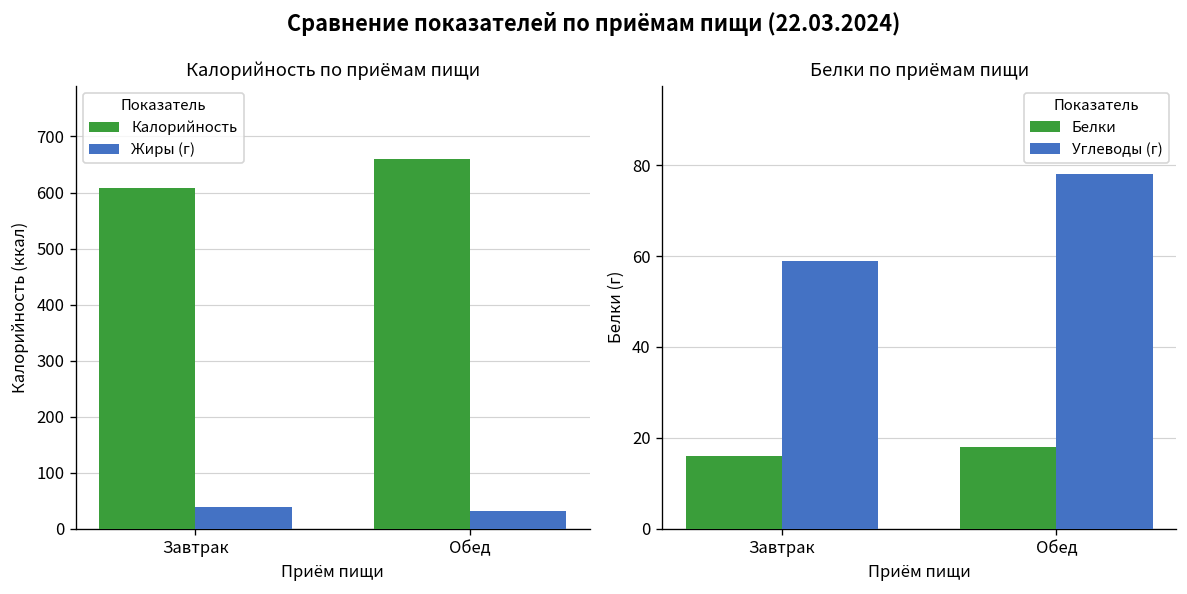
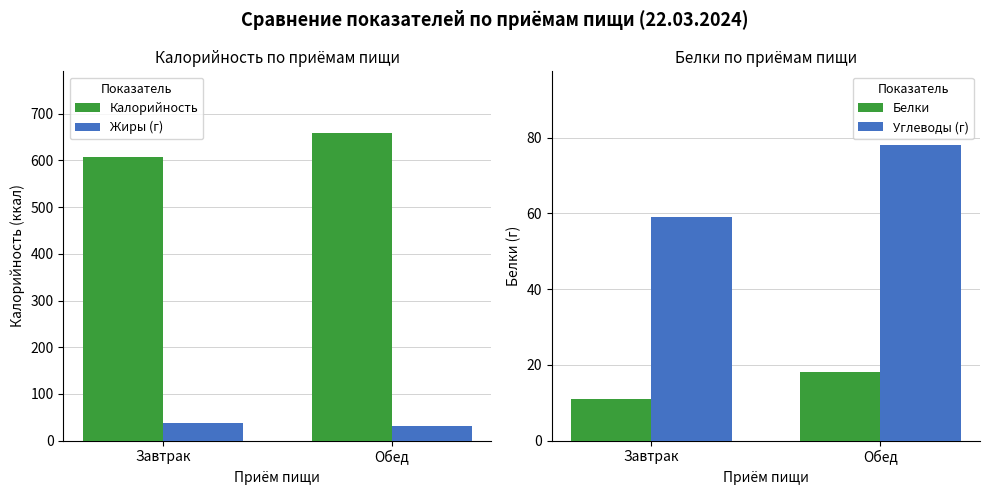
Белки по приёмам пищи, Белки, Завтрак: 16 -> 11
